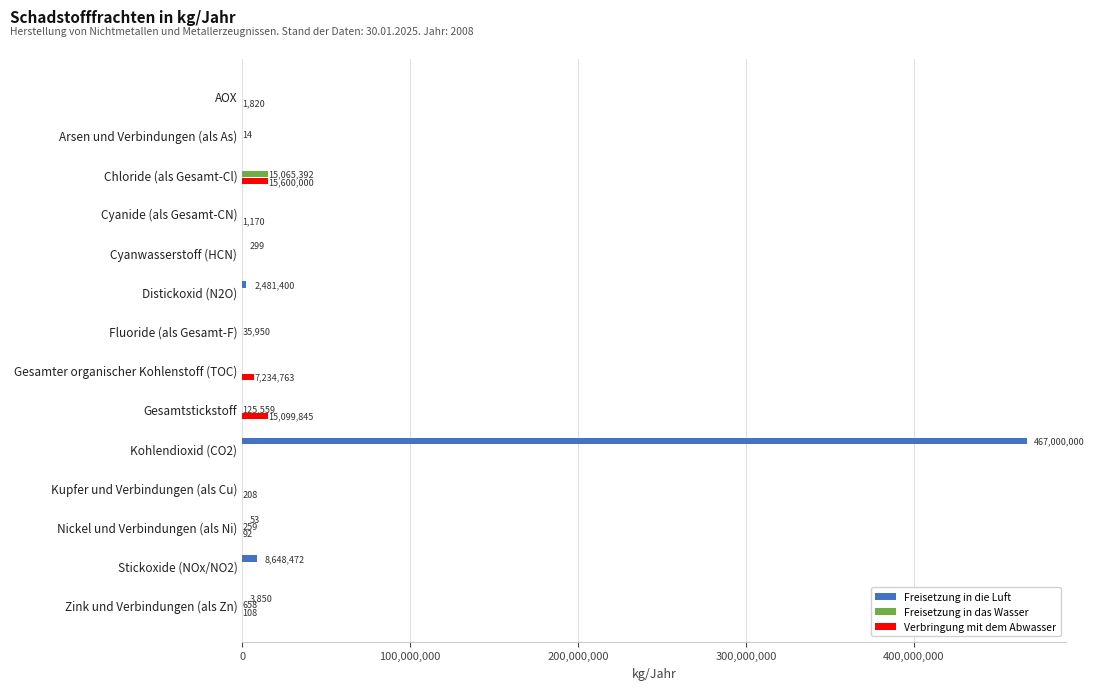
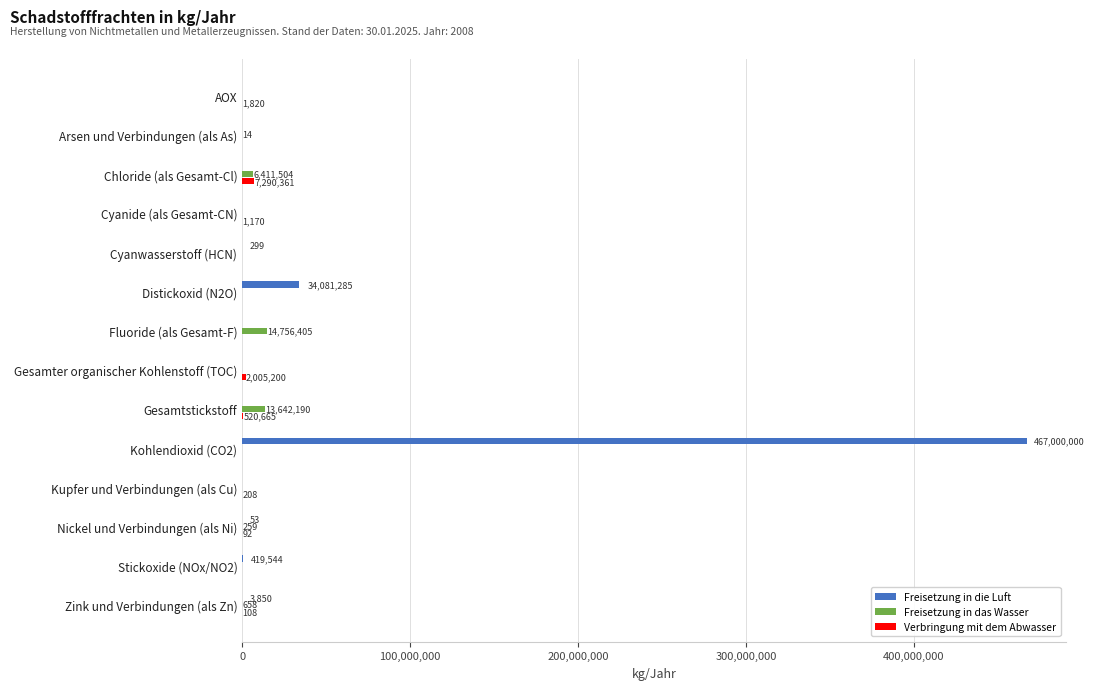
Freisetzung in das Wasser, Chloride (als Gesamt-Cl): 15,065,392 -> 6,411,504
Verbringung mit dem Abwasser, Chloride (als Gesamt-Cl): 15,600,000 -> 7,290,361
Freisetzung in die Luft, Distickoxid (N2O): 2,481,400 -> 34,081,285
Freisetzung in das Wasser, Fluoride (als Gesamt-F): 35,950 -> 14,756,405
Verbringung mit dem Abwasser, Gesamter organischer Kohlenstoff (TOC): 7,234,763 -> 2,005,200
Freisetzung in das Wasser, Gesamtstickstoff: 125,559 -> 13,642,190
Verbringung mit dem Abwasser, Gesamtstickstoff: 15,099,845 -> 520,665
Freisetzung in die Luft, Stickoxide (NOx/NO2): 8,648,472 -> 419,544
